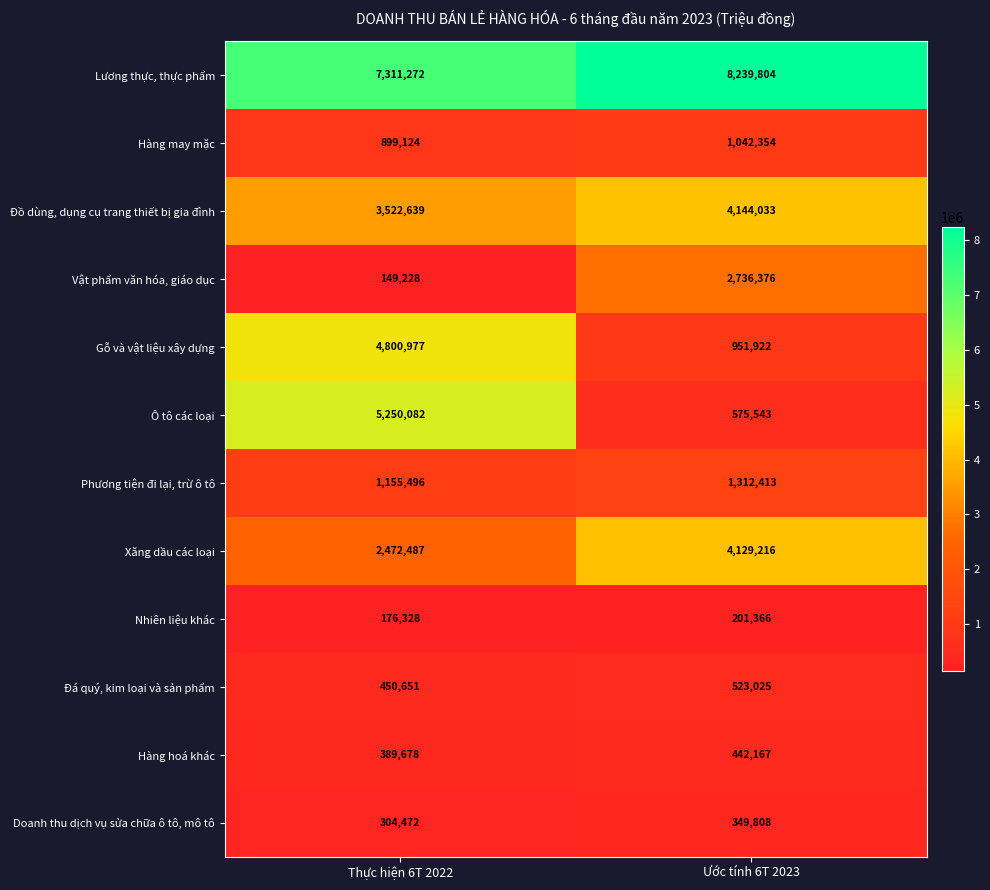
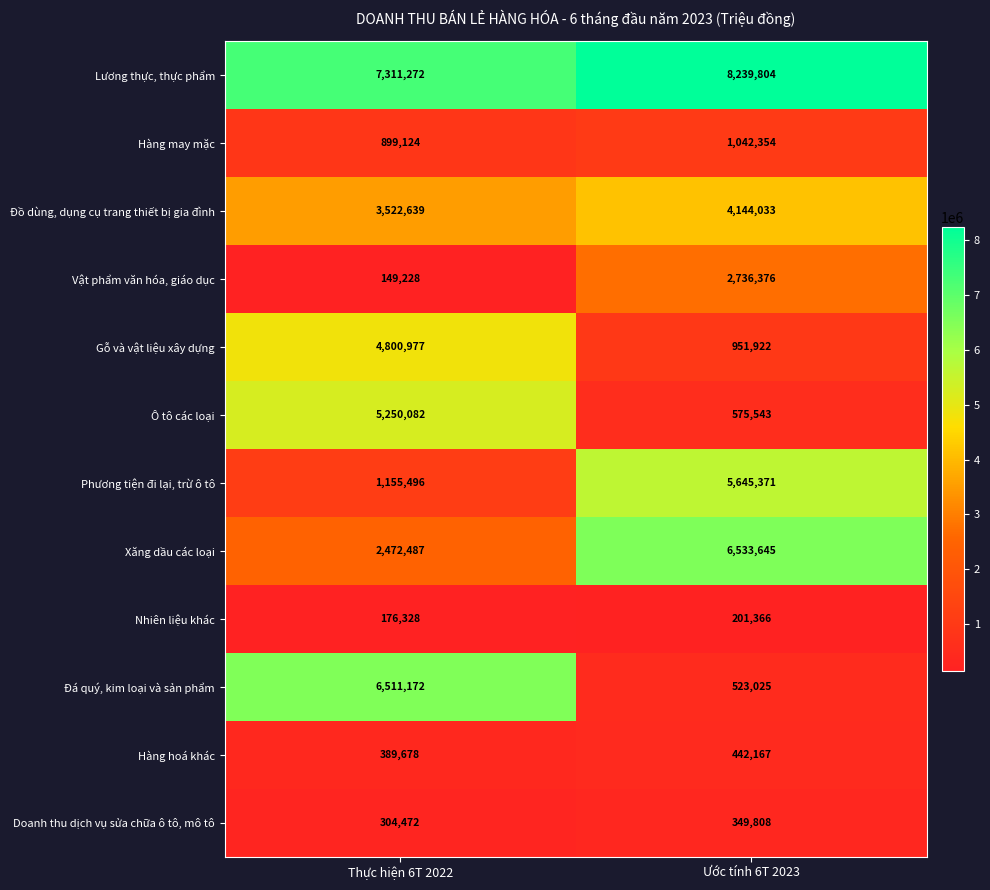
Phương tiện đi lại, trừ ô tô, Ước tính 6T 2023: 1,312,413 -> 5,645,371
Xăng dầu các loại, Ước tính 6T 2023: 4,129,216 -> 6,533,645
Đá quý, kim loại và sản phẩm, Thực hiện 6T 2022: 450,651 -> 6,511,172
